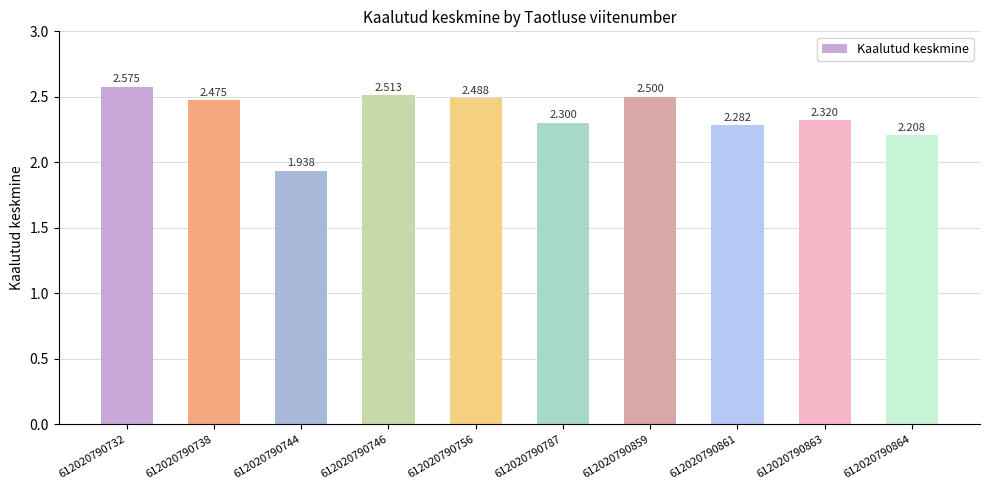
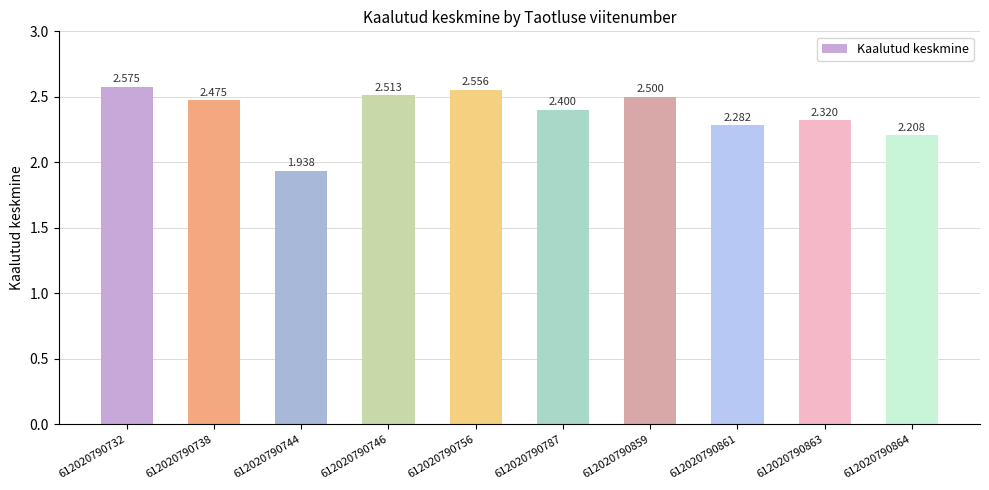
612020790756: 2.488 -> 2.556
612020790787: 2.300 -> 2.400
